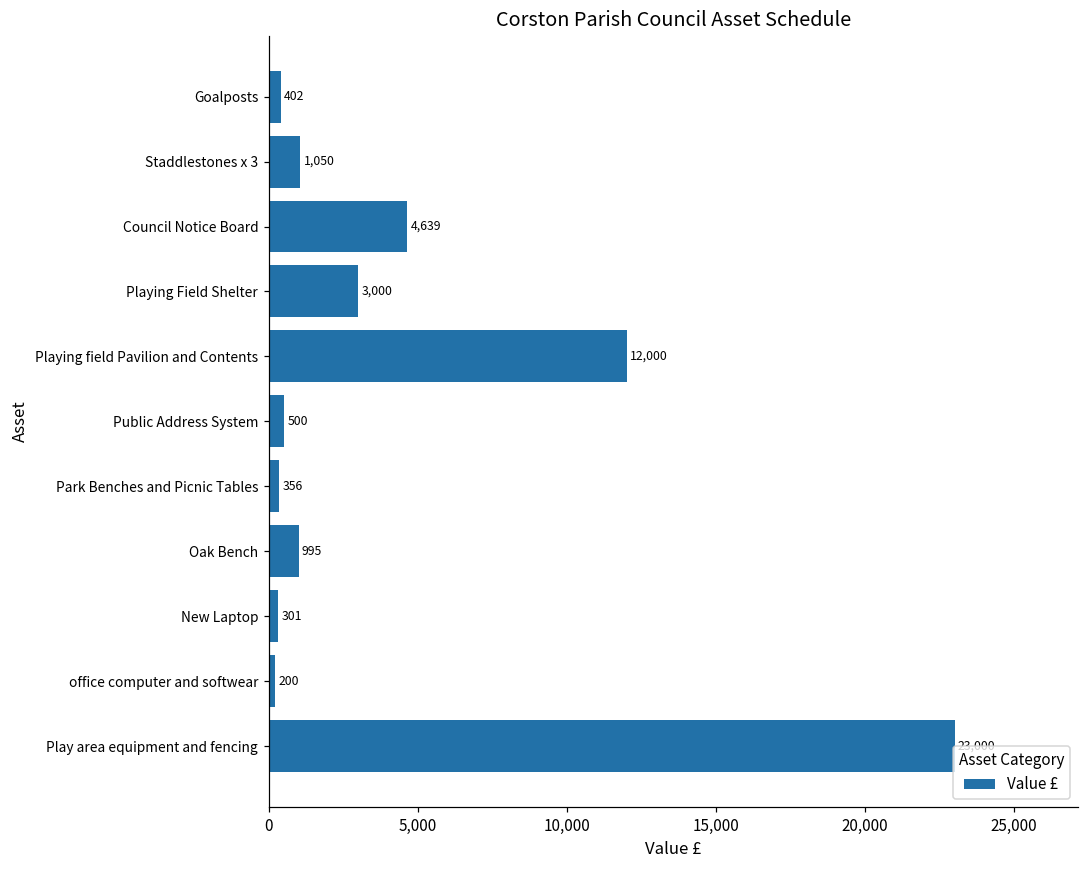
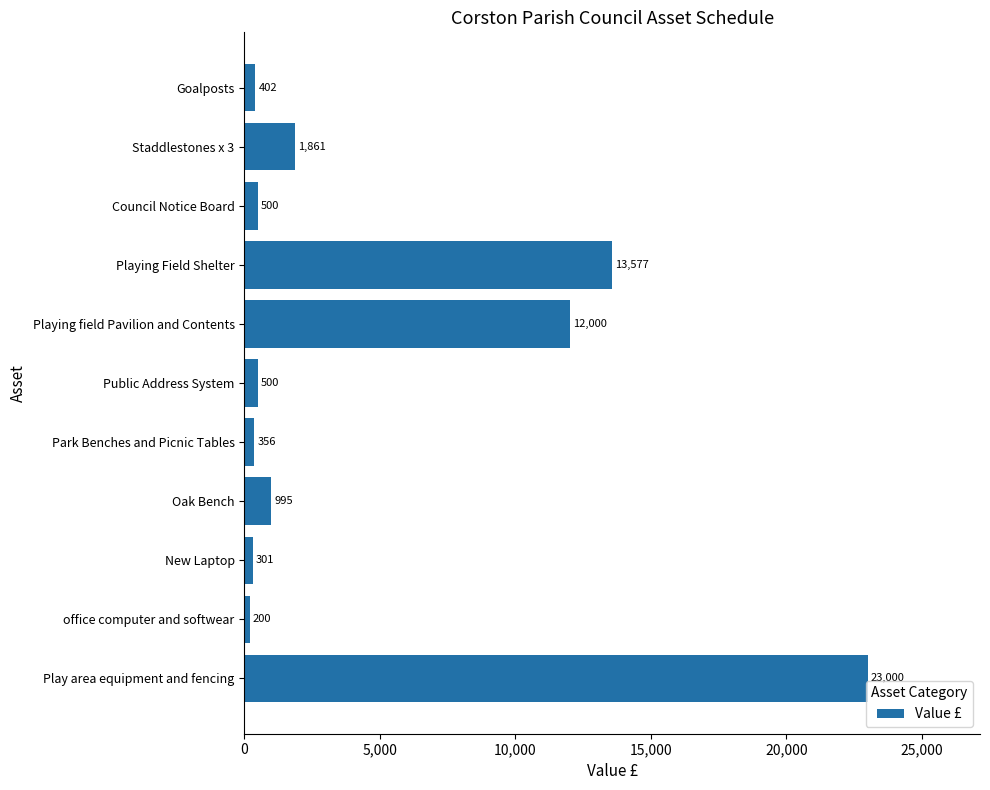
Staddlestones x 3: 1,050 -> 1,861
Council Notice Board: 4,639 -> 500
Playing Field Shelter: 3,000 -> 13,577
